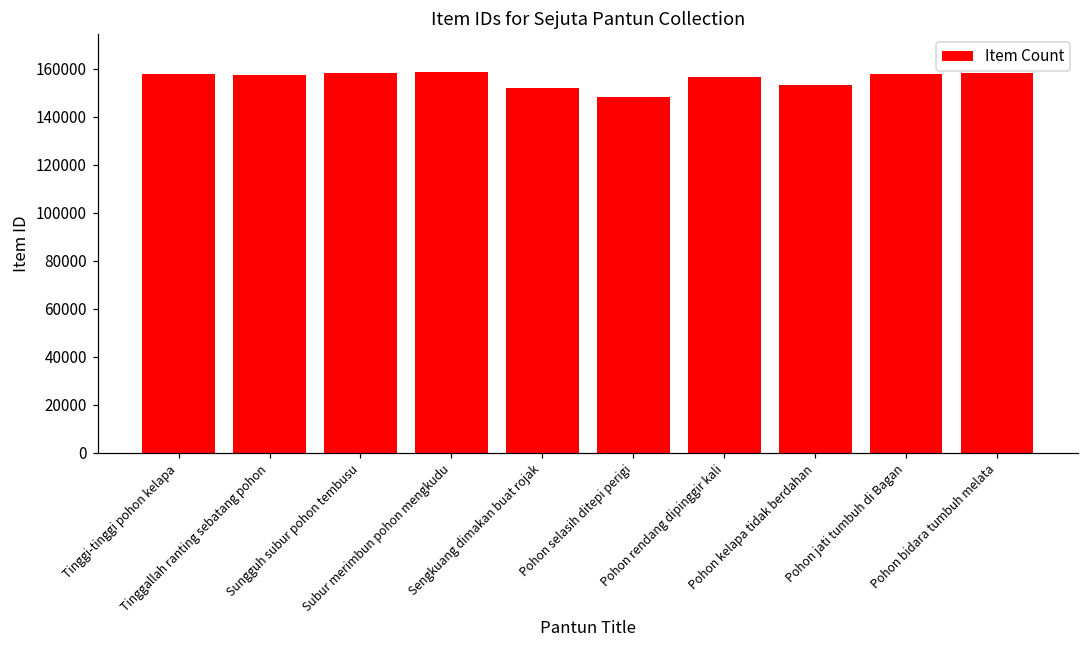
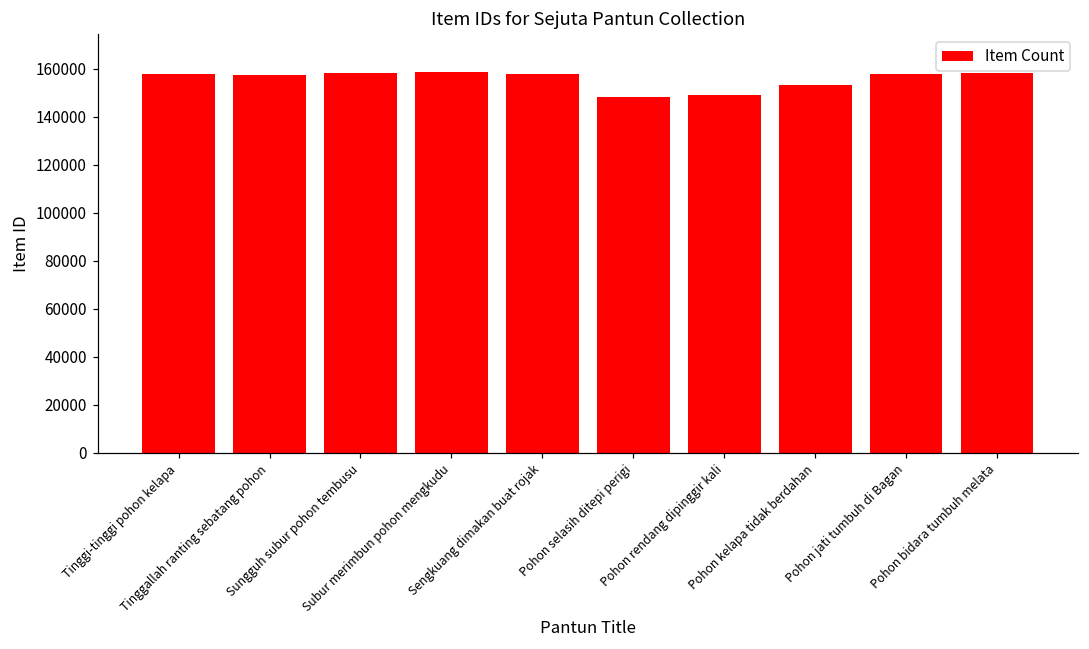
Sengkuang dimakan buat rojak: 152000 -> 158000
Pohon rendang dipinggir kali: 157000 -> 149000
